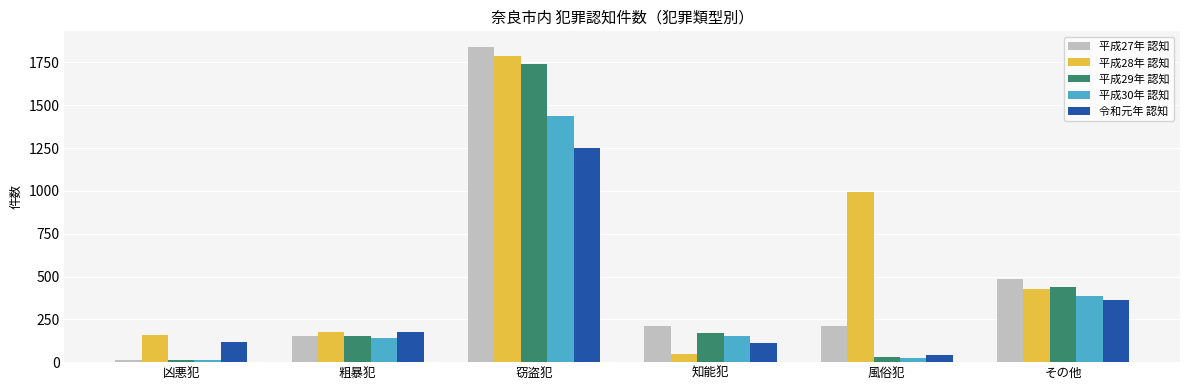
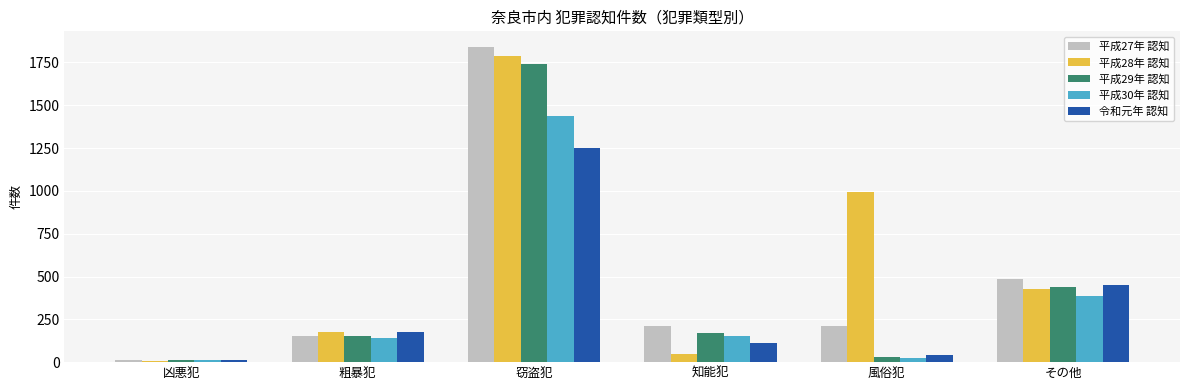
平成28年 認知, 凶悪犯: 160 -> 10
令和元年 認知, 凶悪犯: 120 -> 10
令和元年 認知, その他: 360 -> 450
